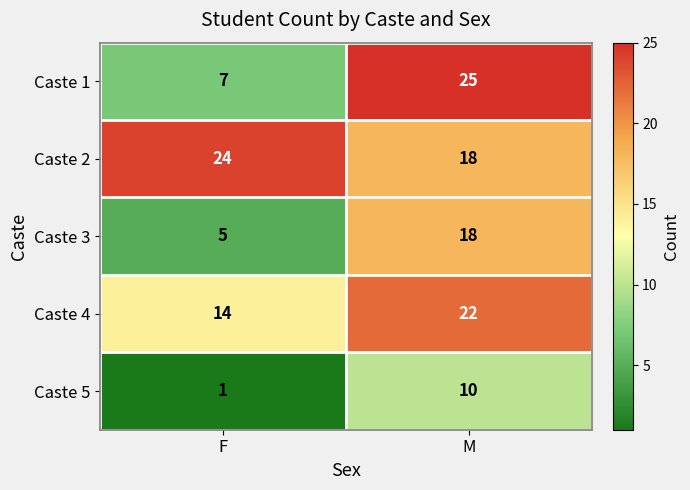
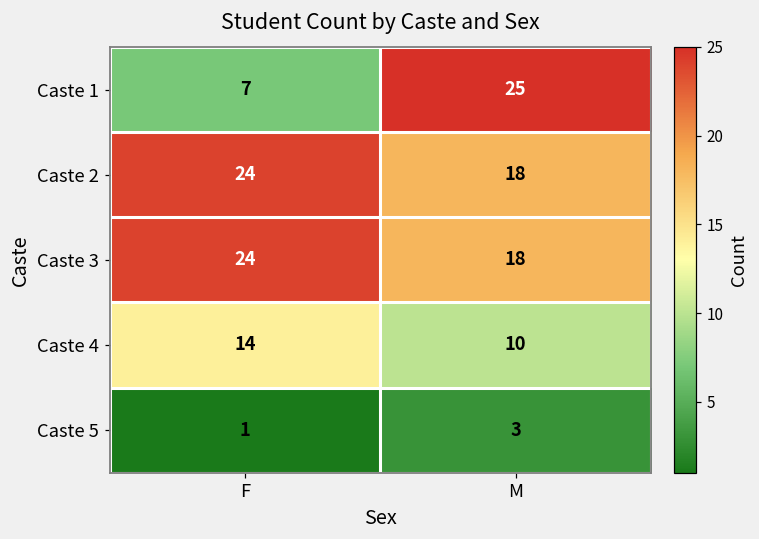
Caste 3, F: 5 -> 24
Caste 4, M: 22 -> 10
Caste 5, M: 10 -> 3
